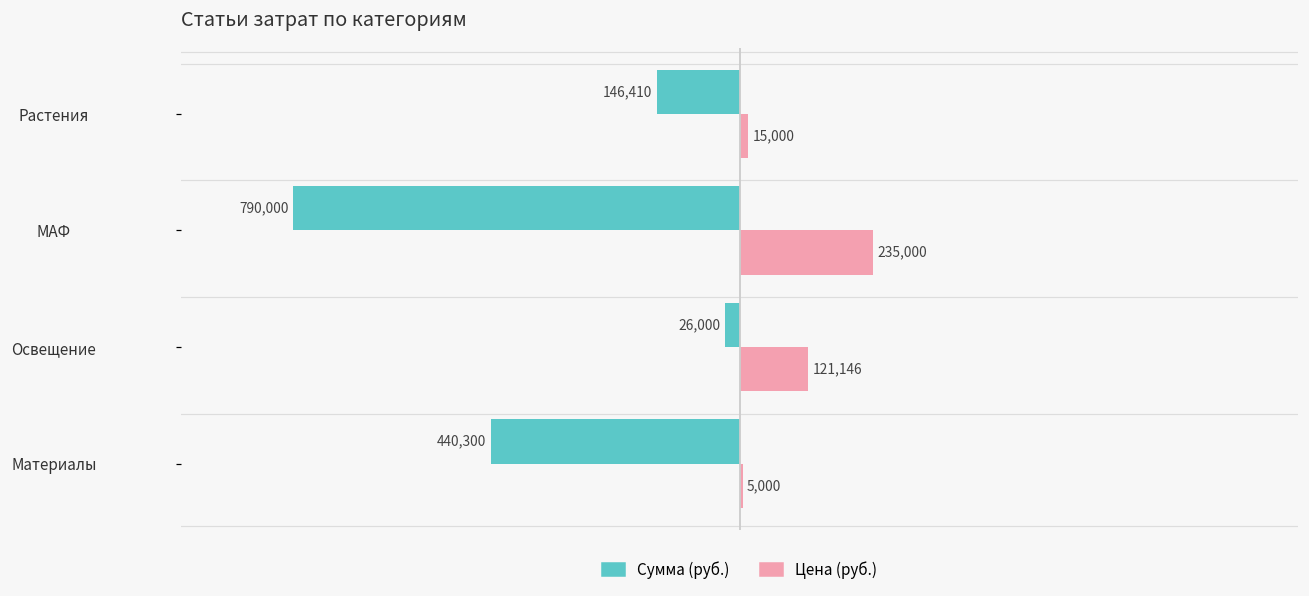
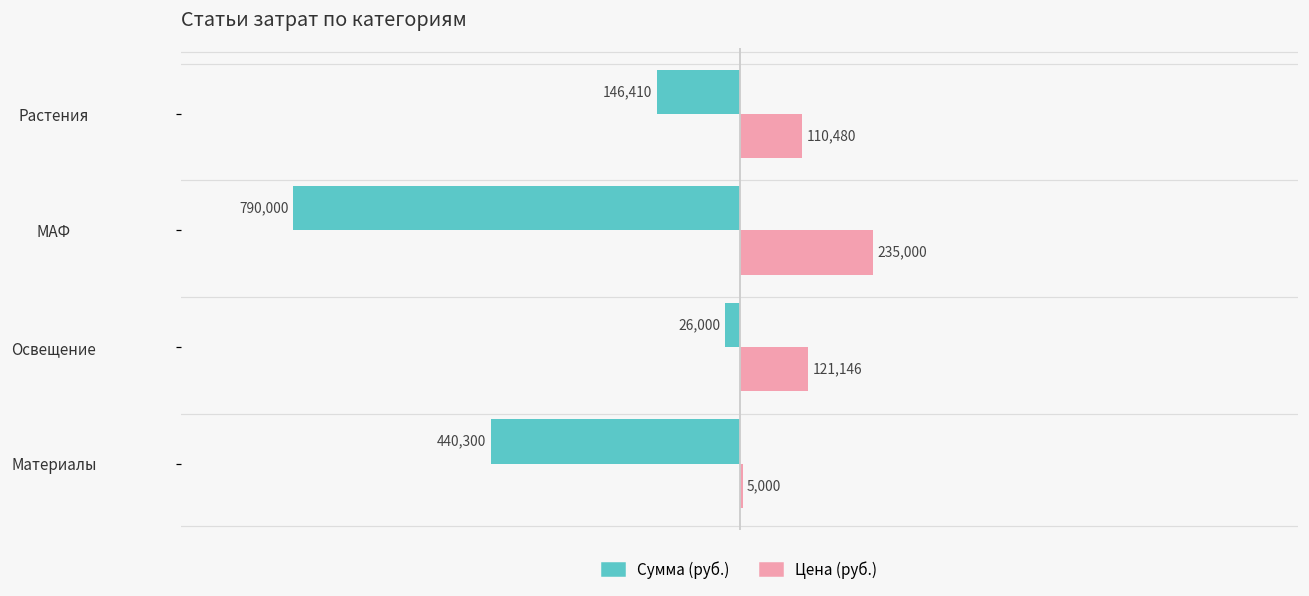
Цена (руб.), Растения: 15,000 -> 110,480
